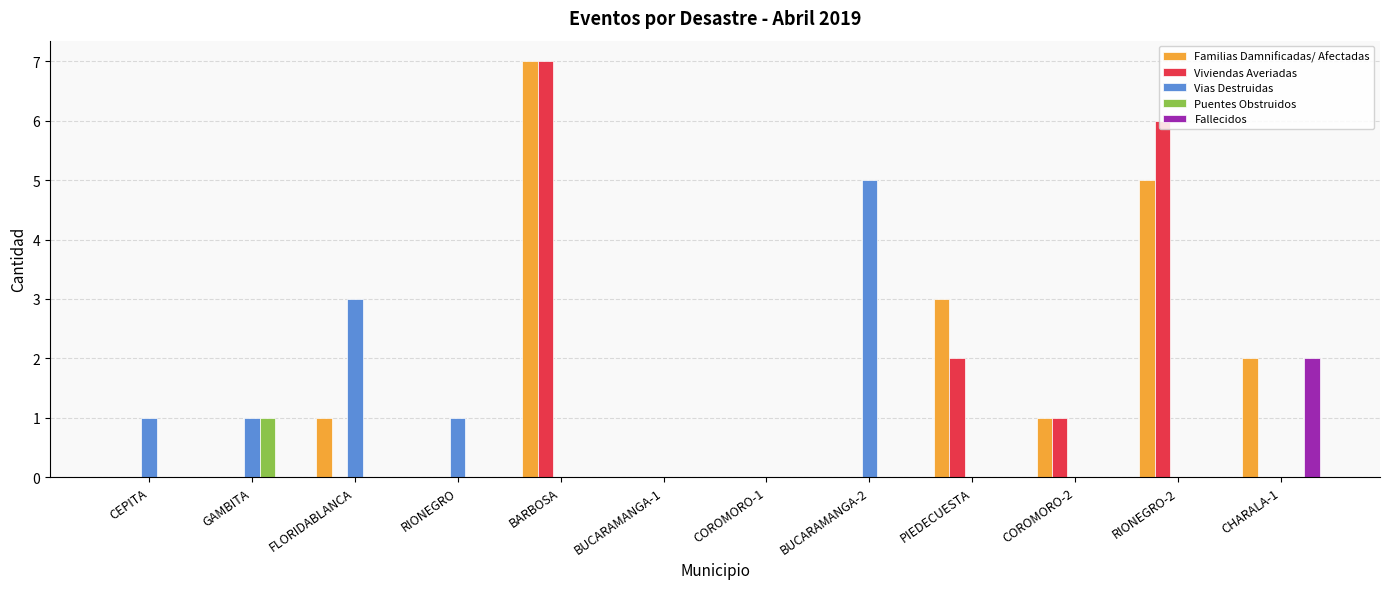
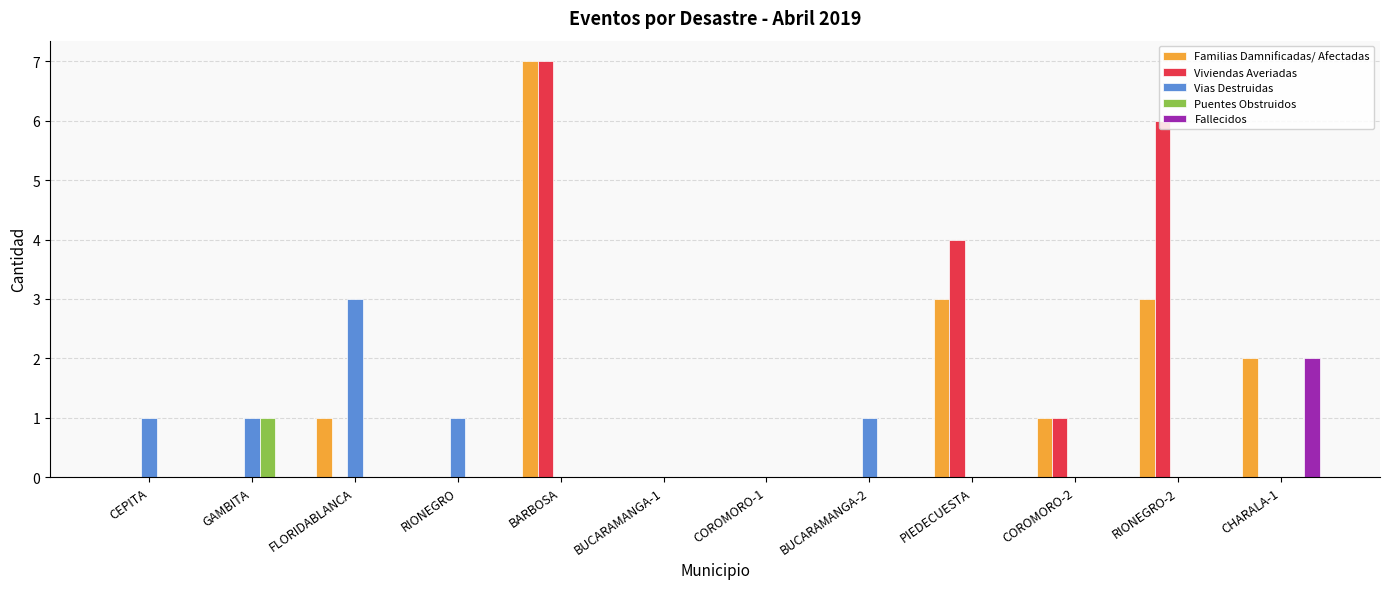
Vias Destruidas, BUCARAMANGA-2: 5 -> 1
Viviendas Averiadas, PIEDECUESTA: 2 -> 4
Familias Damnificadas/ Afectadas, RIONEGRO-2: 5 -> 3
